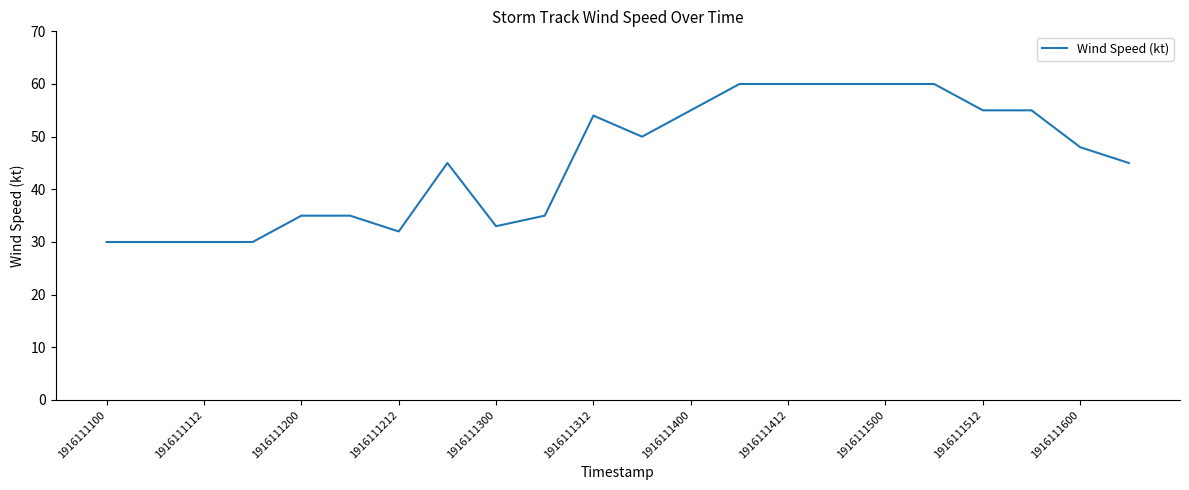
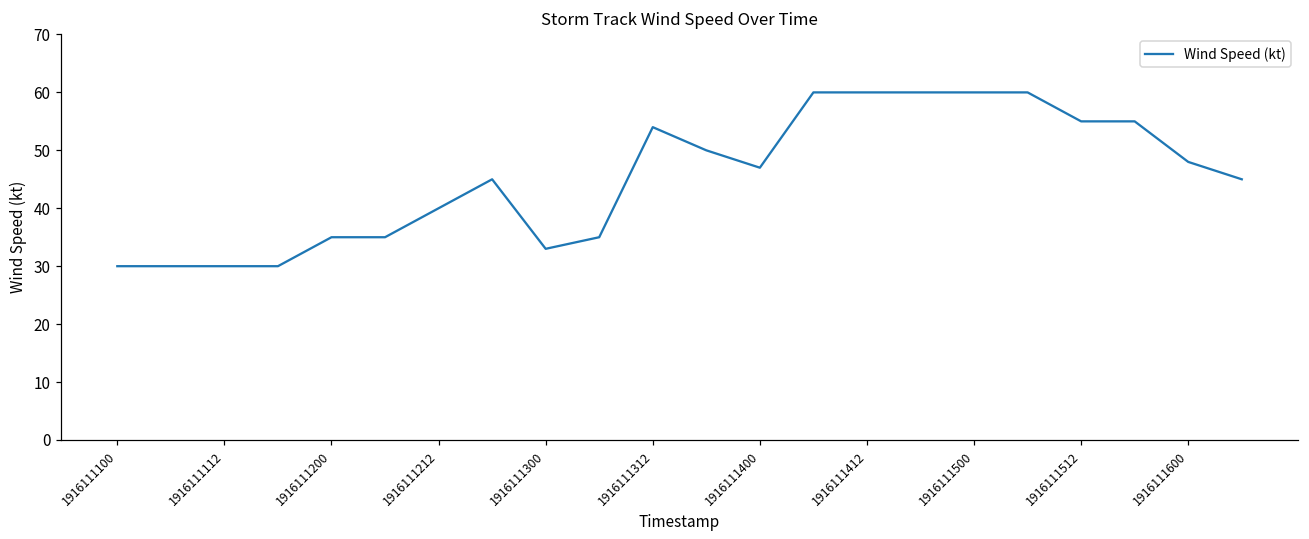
1916111212: 32 -> 40
1916111400: 55 -> 47
